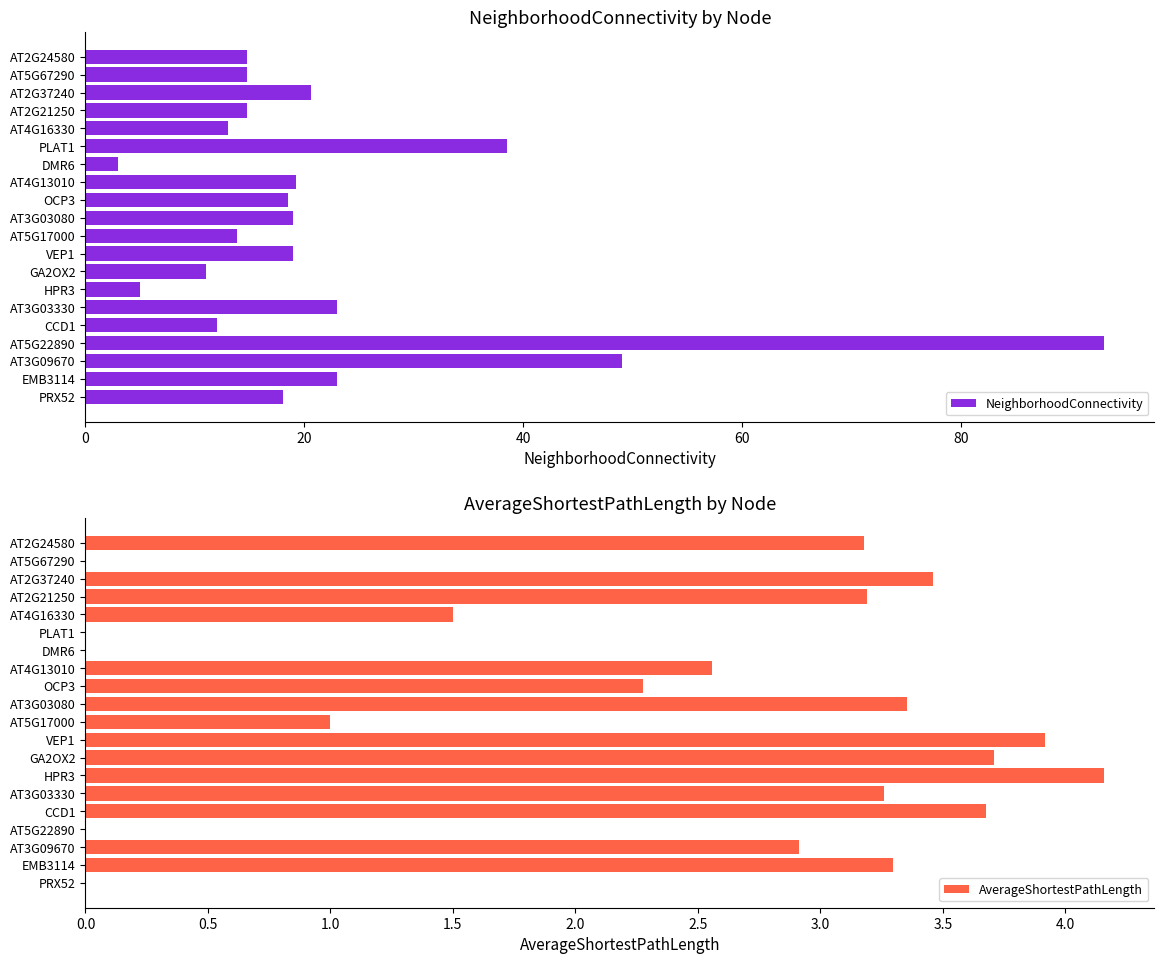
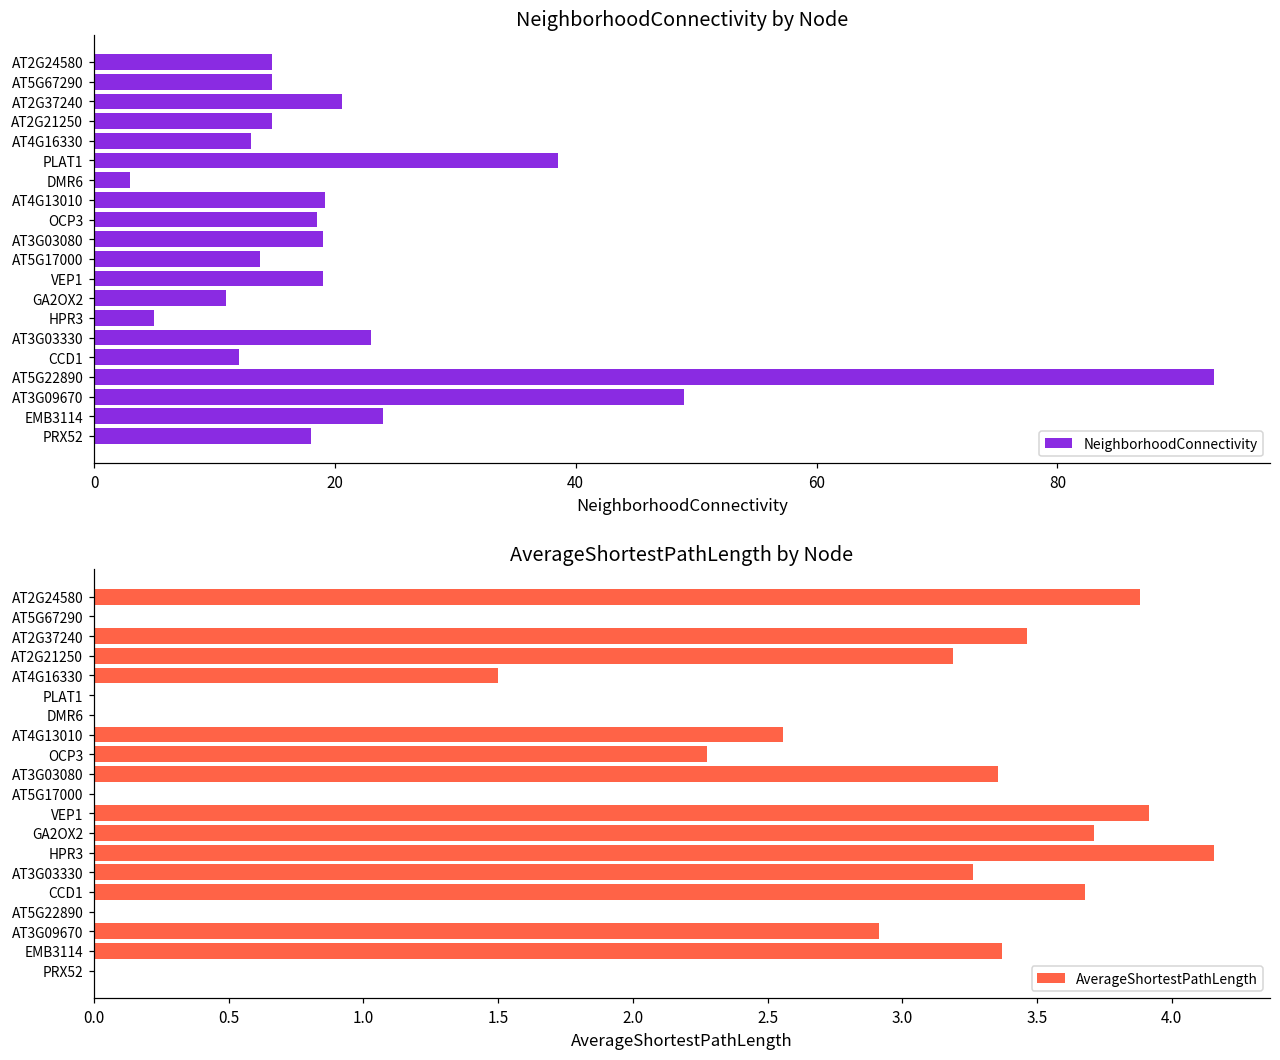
NeighborhoodConnectivity by Node, EMB3114: 23 -> 24
AverageShortestPathLength by Node, AT2G24580: 3.18 -> 3.88
AverageShortestPathLength by Node, AT5G17000: 1 -> 0
AverageShortestPathLength by Node, EMB3114: 3.30 -> 3.37
